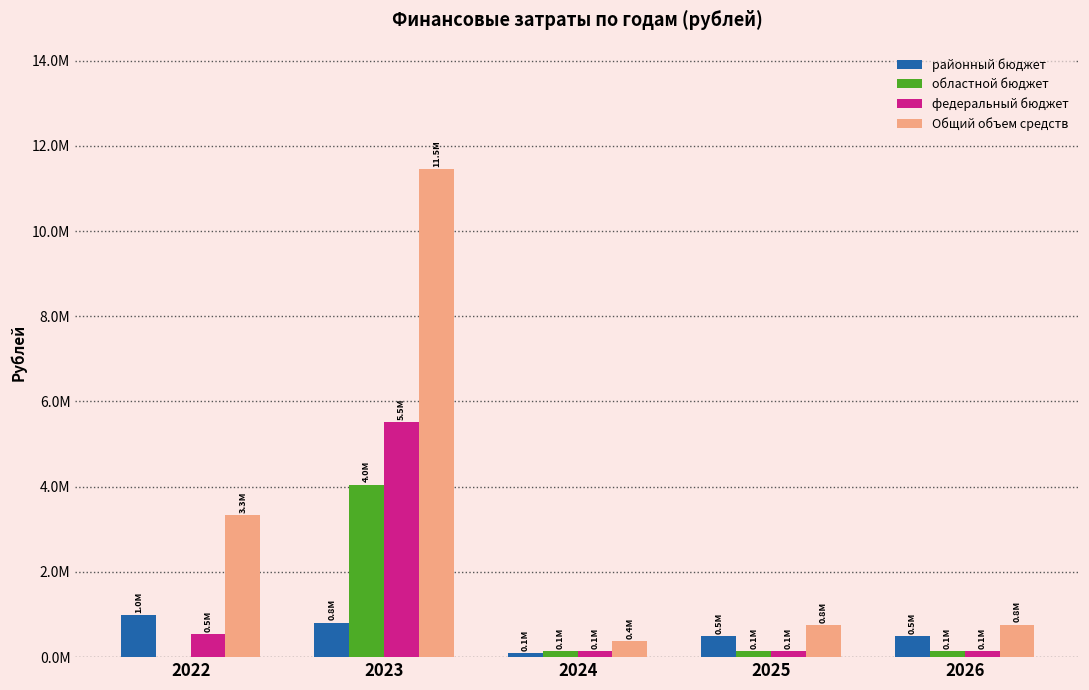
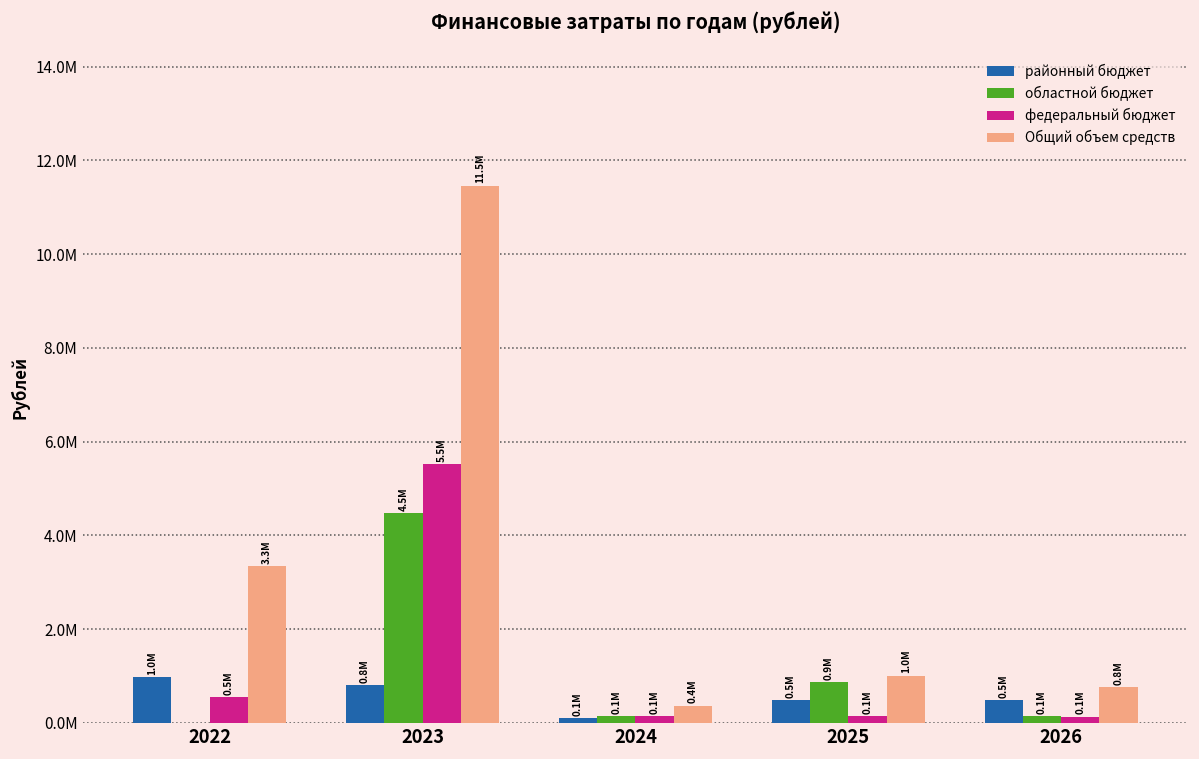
областной бюджет, 2023: 4.0M -> 4.5M
областной бюджет, 2025: 0.1M -> 0.9M
Общий объем средств, 2025: 0.8M -> 1.0M
